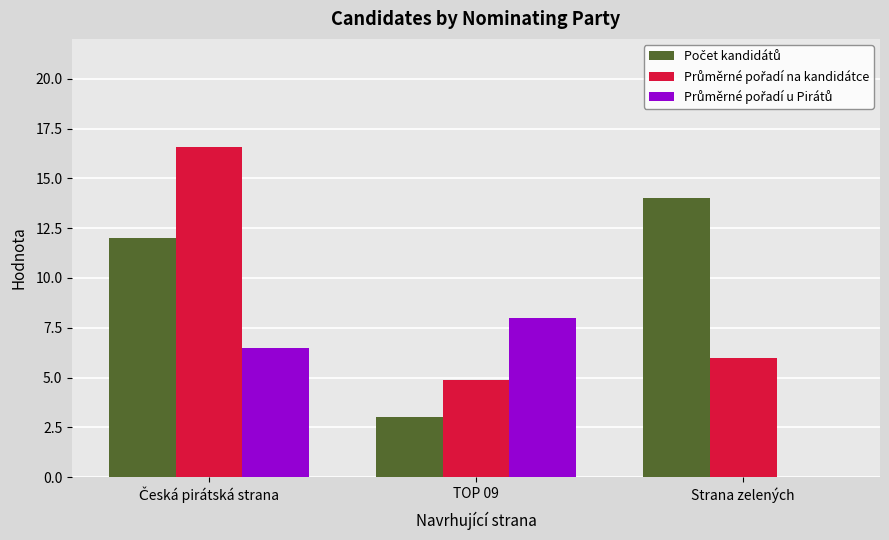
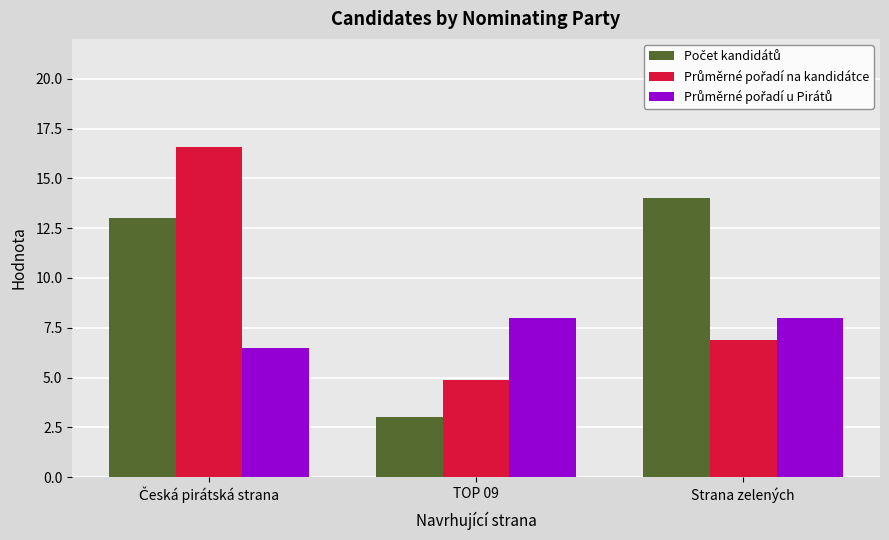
Počet kandidátů, Česká pirátská strana: 12 -> 13
Průměrné pořadí na kandidátce, Strana zelených: 6.0 -> 6.9
Průměrné pořadí u Pirátů, Strana zelených: 0 -> 8
